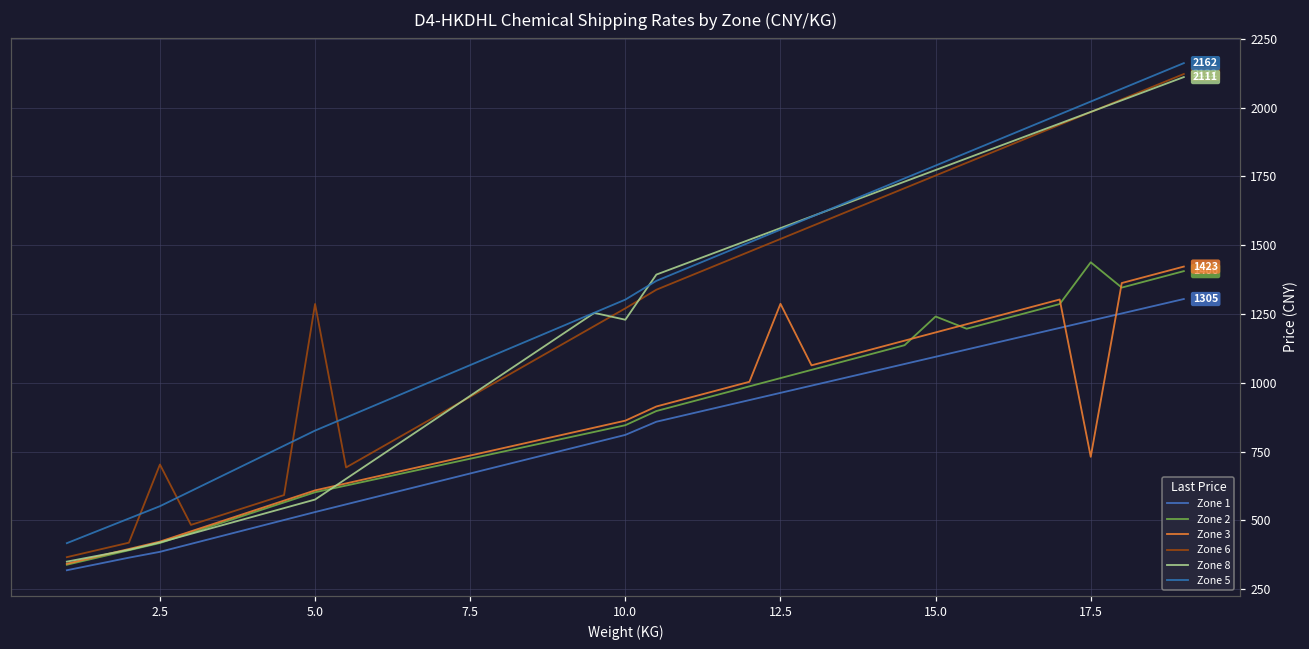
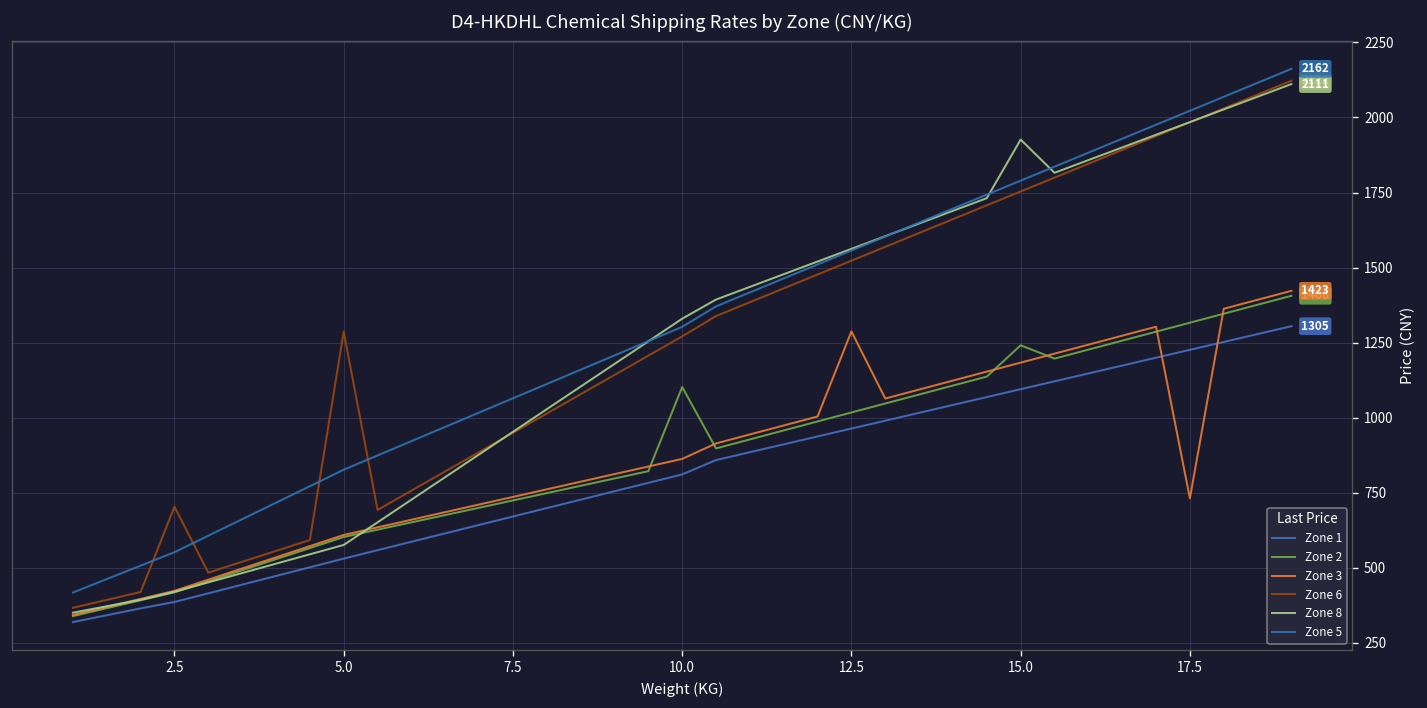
Zone 2, 10.0: 850 -> 1100
Zone 8, 10.0: 1230 -> 1330
Zone 8, 15.0: 1770 -> 1930
Zone 2, 17.5: 1440 -> 1320
